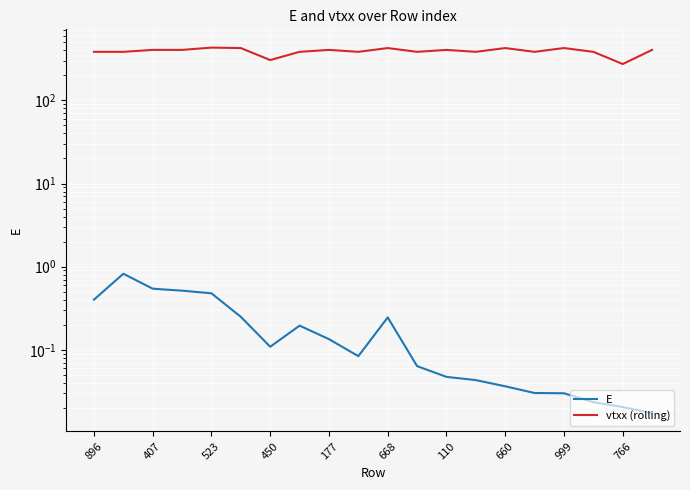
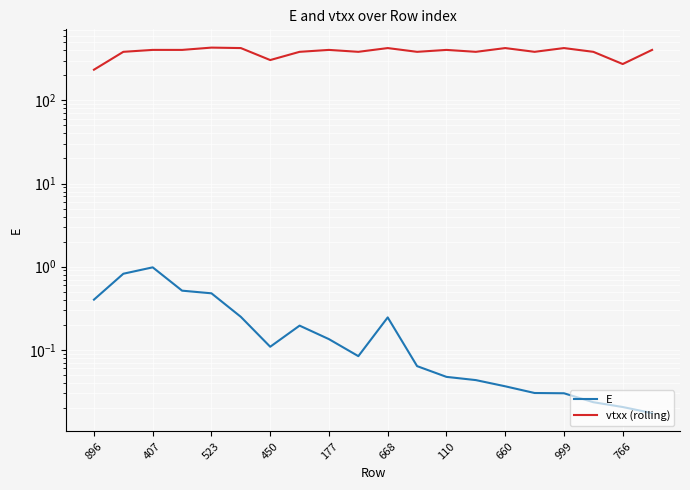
vtxx (rolling), 896: 400 -> 230
E, 407: 0.5 -> 1.0
